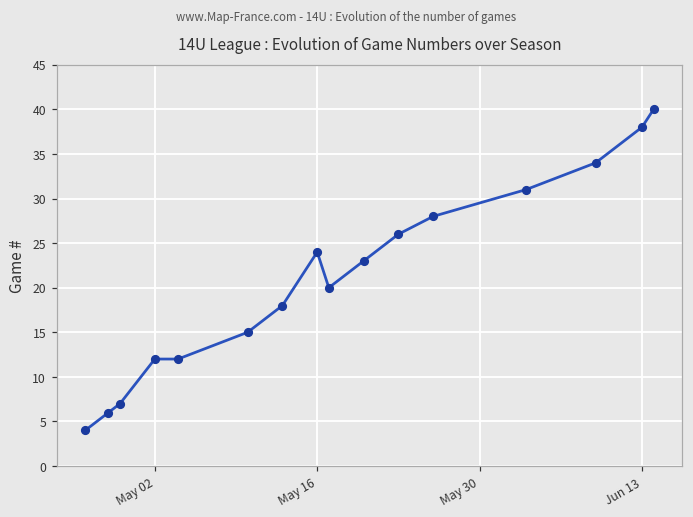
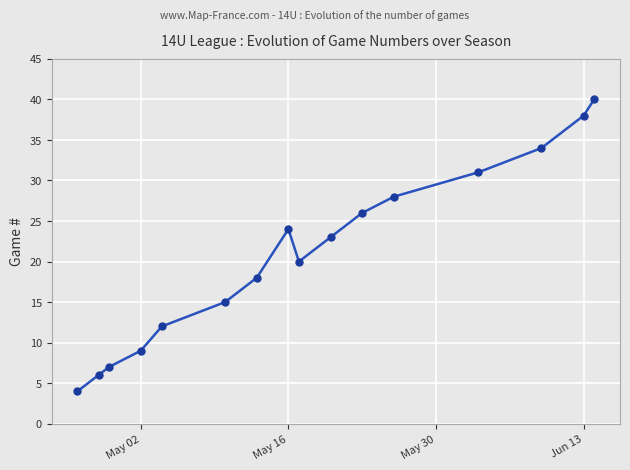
May 02: 12 -> 9
